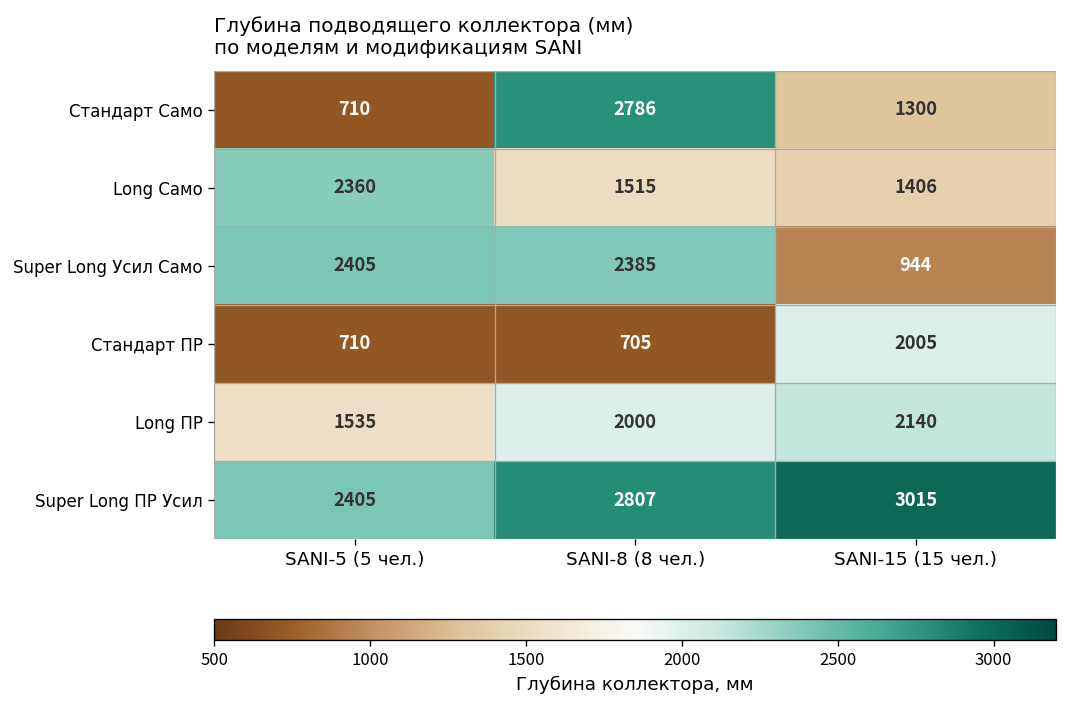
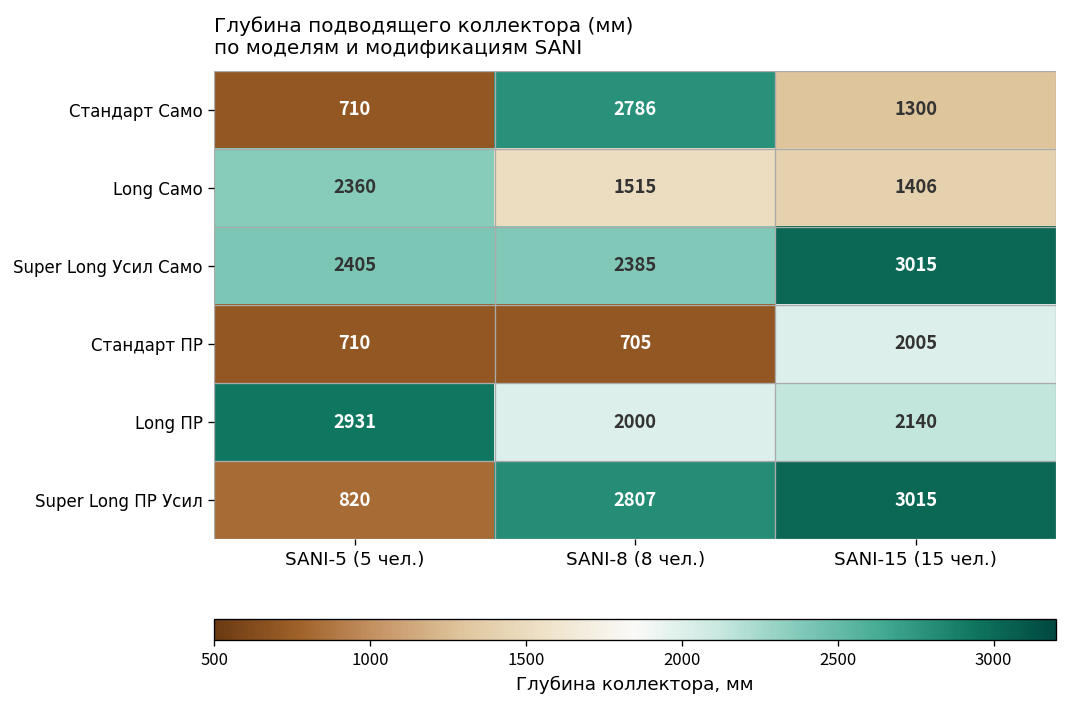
Super Long Усил Само, SANI-15 (15 чел.): 944 -> 3015
Long ПР, SANI-5 (5 чел.): 1535 -> 2931
Super Long ПР Усил, SANI-5 (5 чел.): 2405 -> 820
